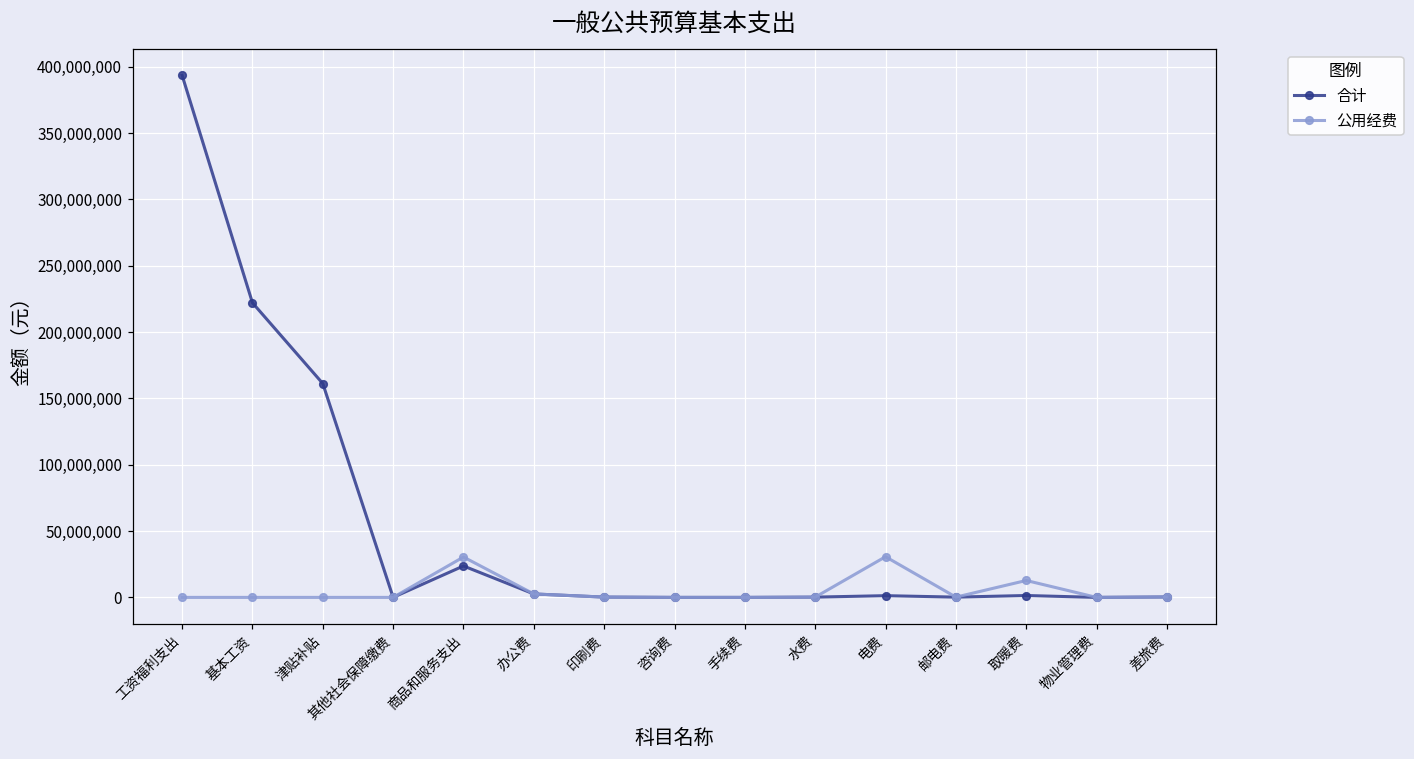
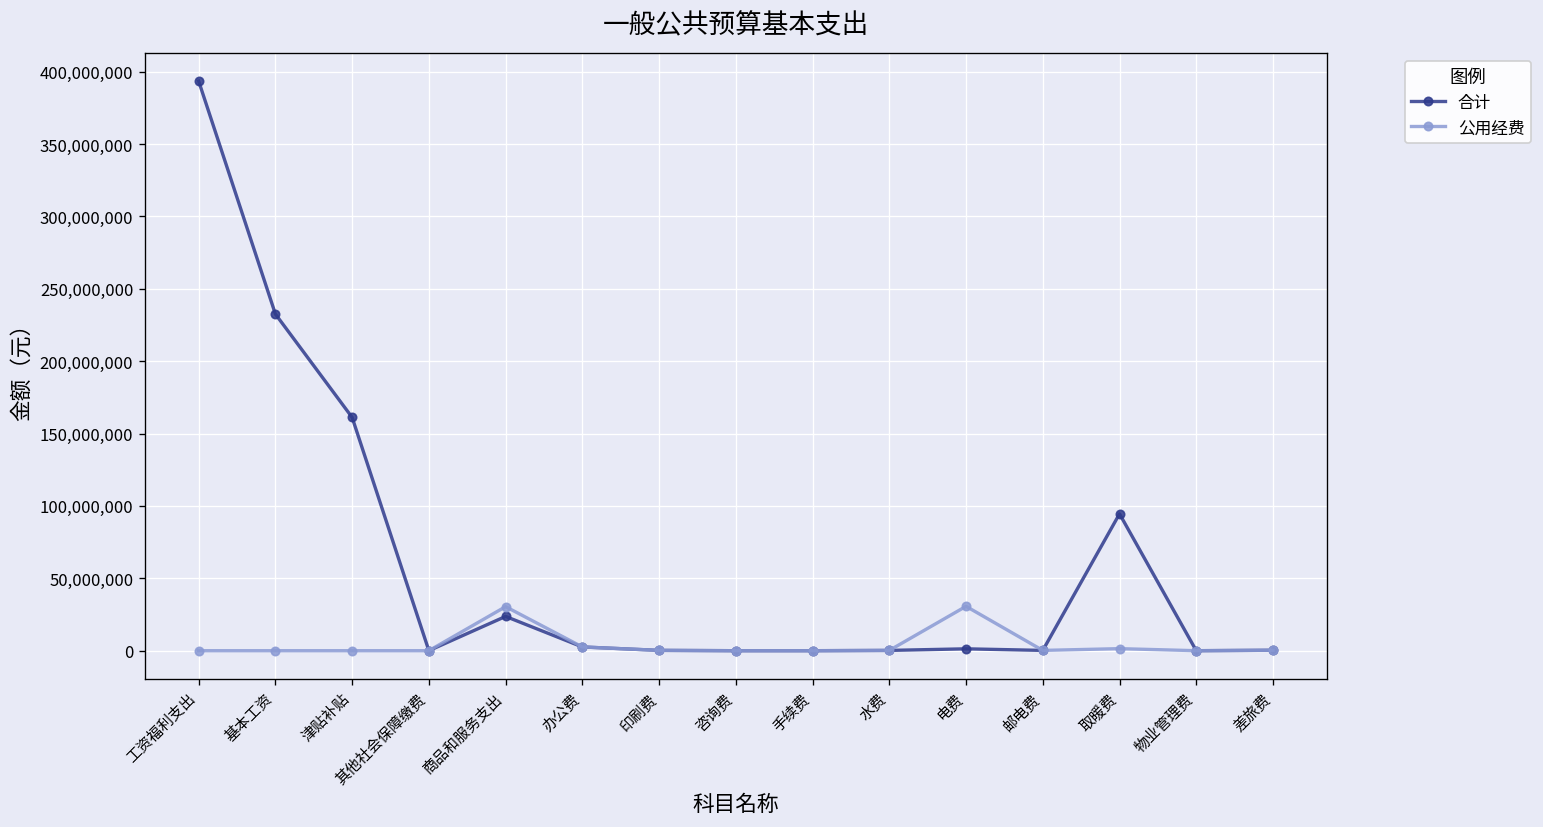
合计, 基本工资: 222,000,000 -> 233,000,000
合计, 取暖费: 1,000,000 -> 95,000,000
公用经费, 取暖费: 13,000,000 -> 1,000,000
